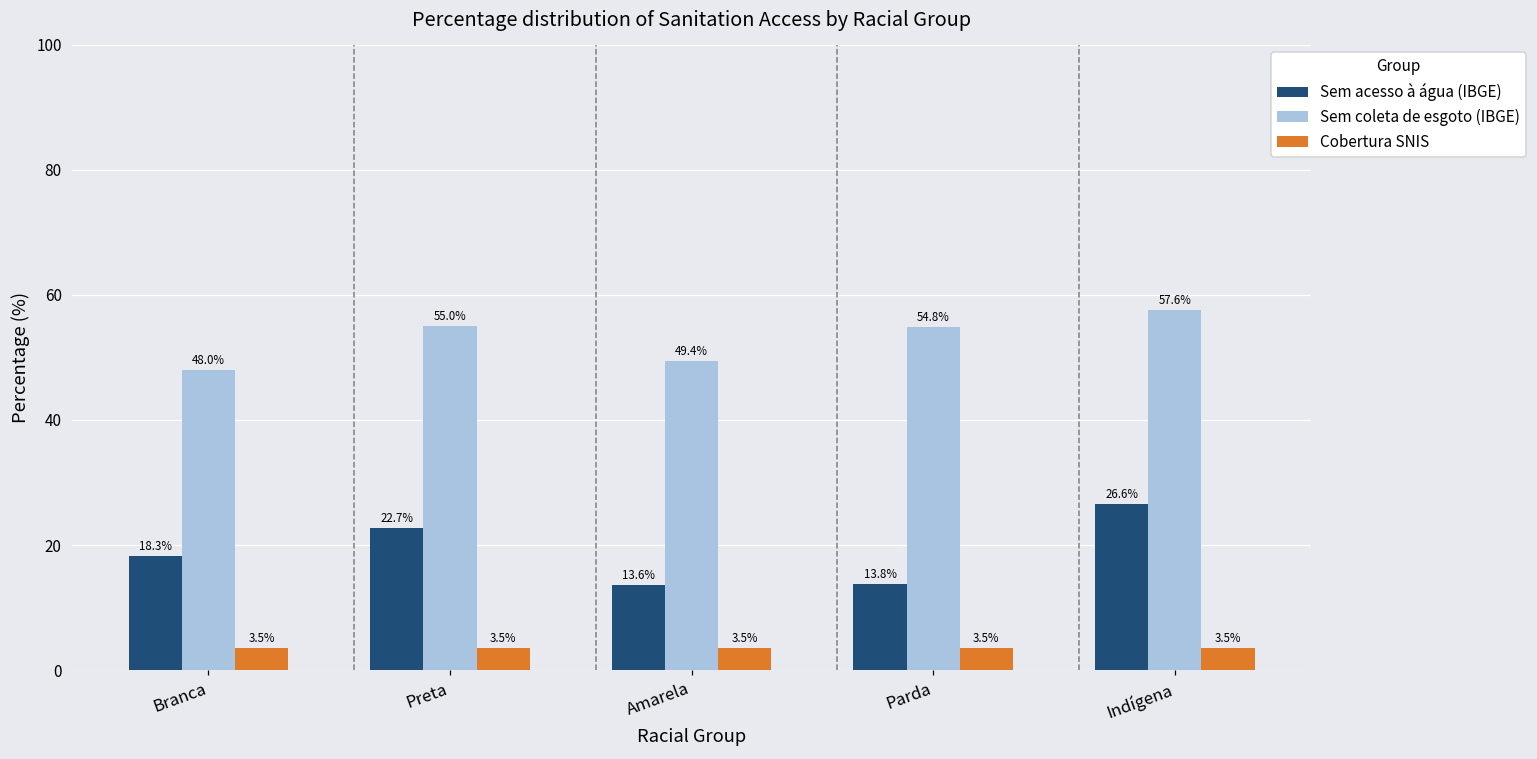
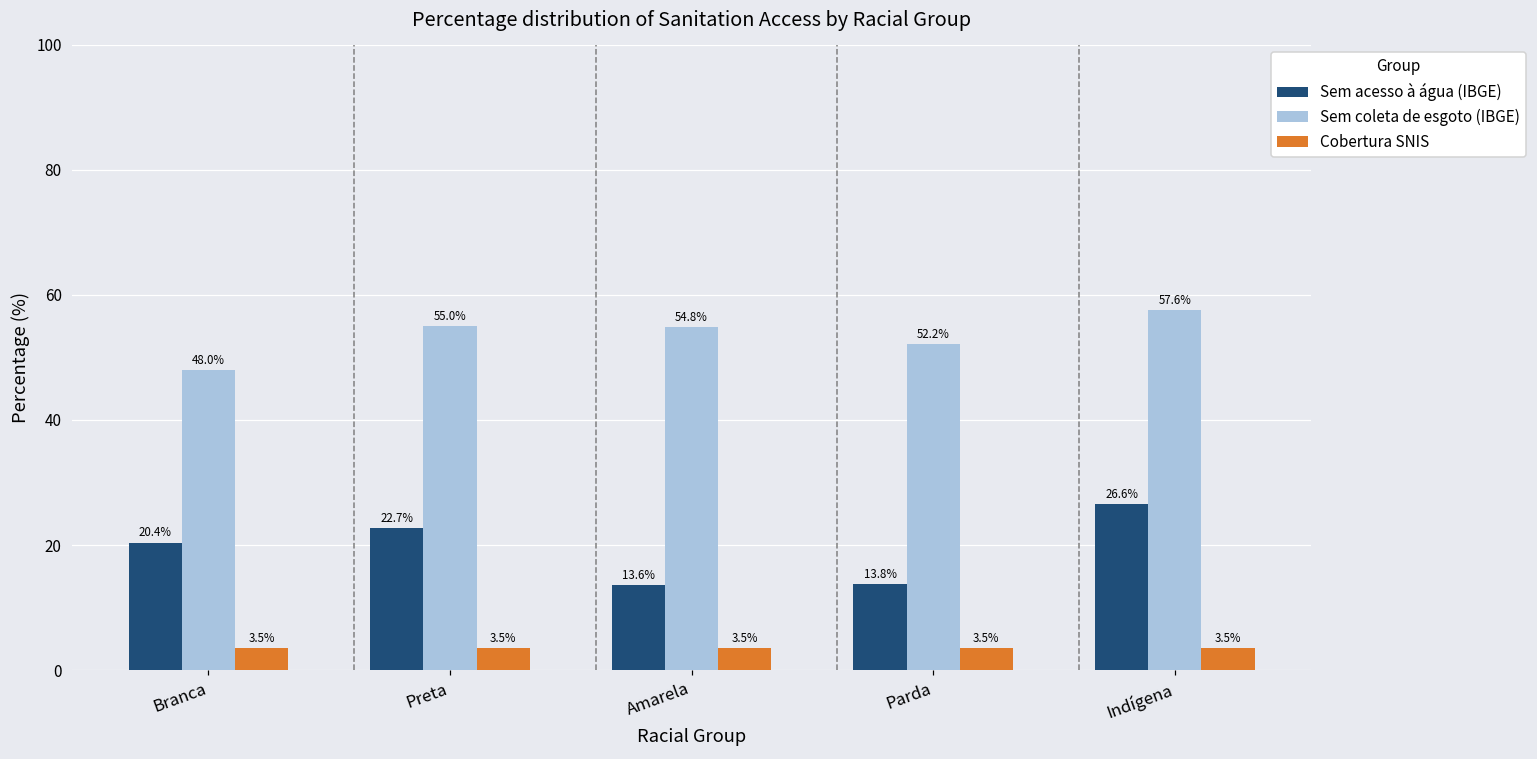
Sem acesso à água (IBGE), Branca: 18.3% -> 20.4%
Sem coleta de esgoto (IBGE), Amarela: 49.4% -> 54.8%
Sem coleta de esgoto (IBGE), Parda: 54.8% -> 52.2%
